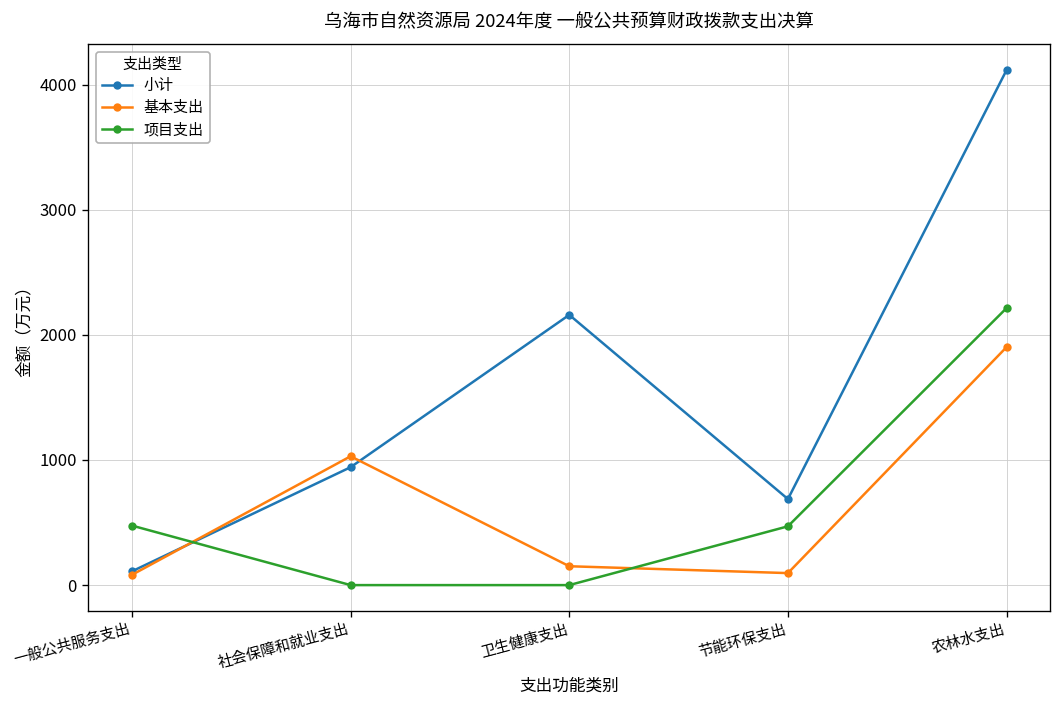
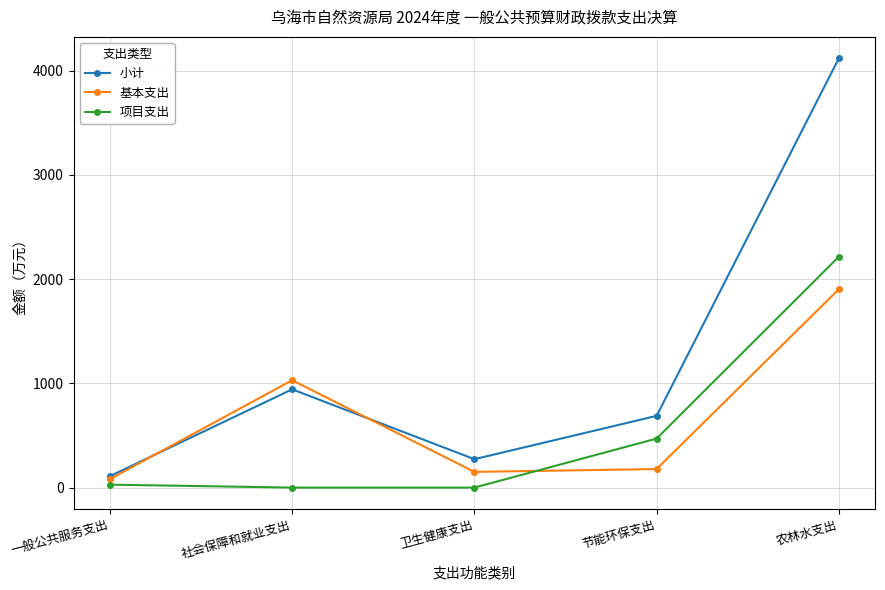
项目支出, 一般公共服务支出: 480 -> 30
小计, 卫生健康支出: 2160 -> 270
基本支出, 节能环保支出: 100 -> 180
